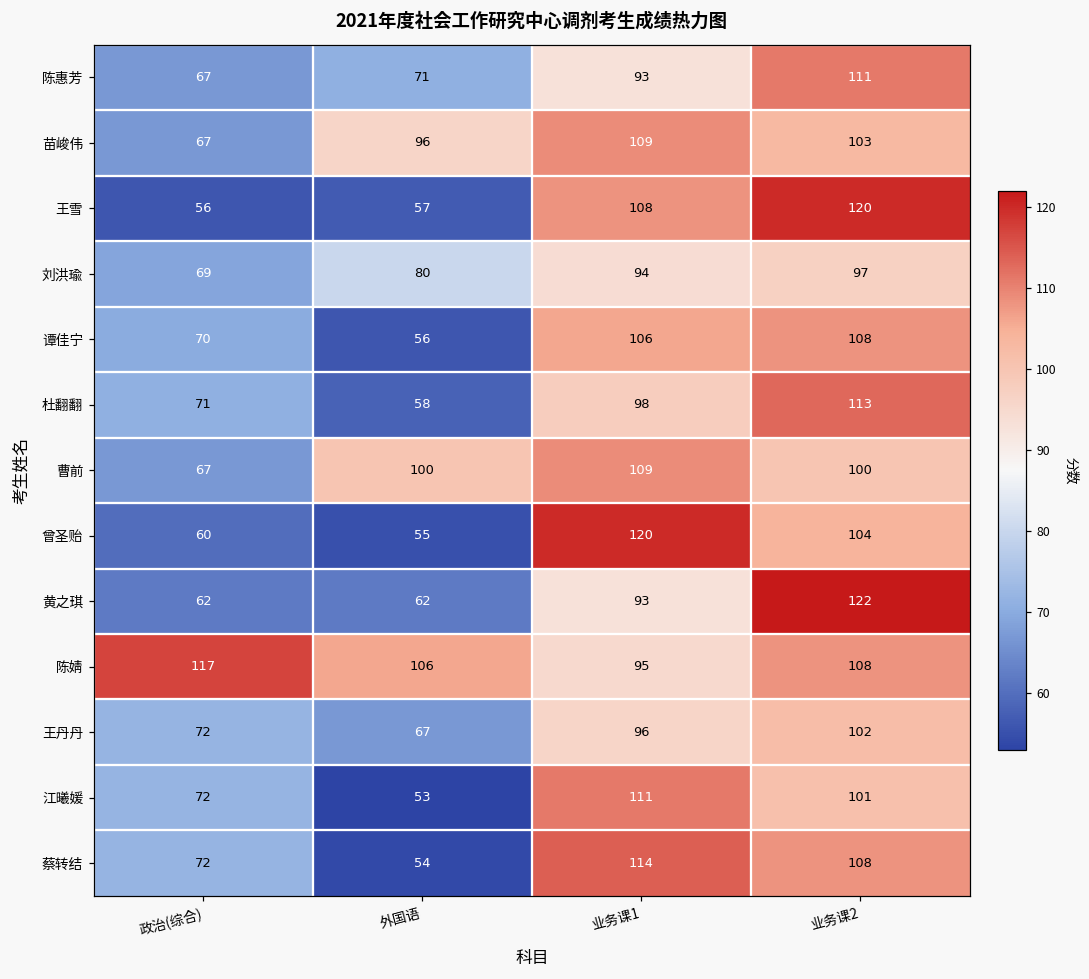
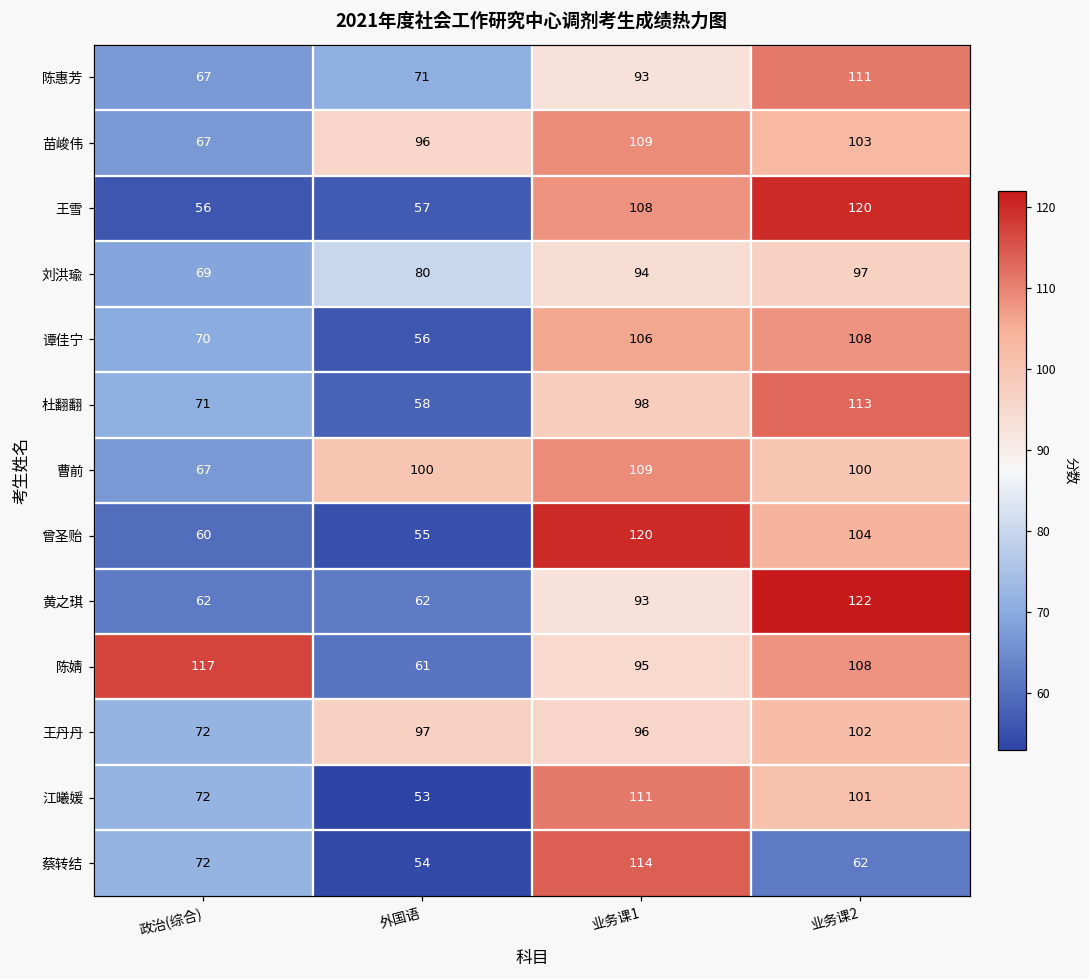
陈婧, 外国语: 106 -> 61
王丹丹, 外国语: 67 -> 97
蔡转结, 业务课2: 108 -> 62
